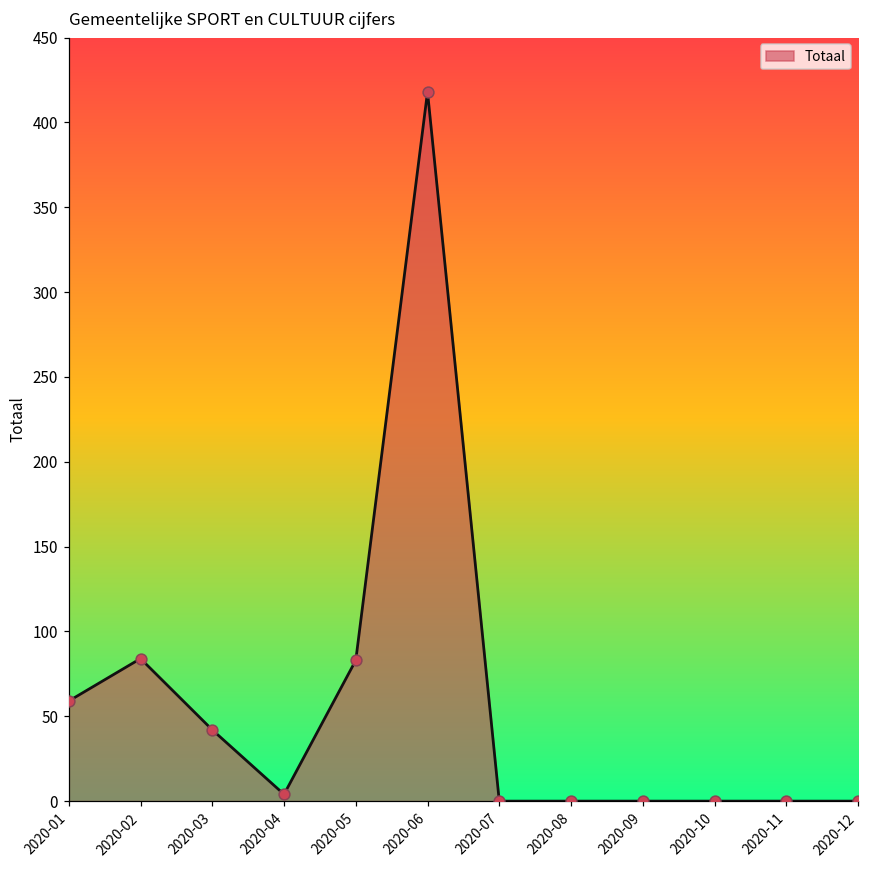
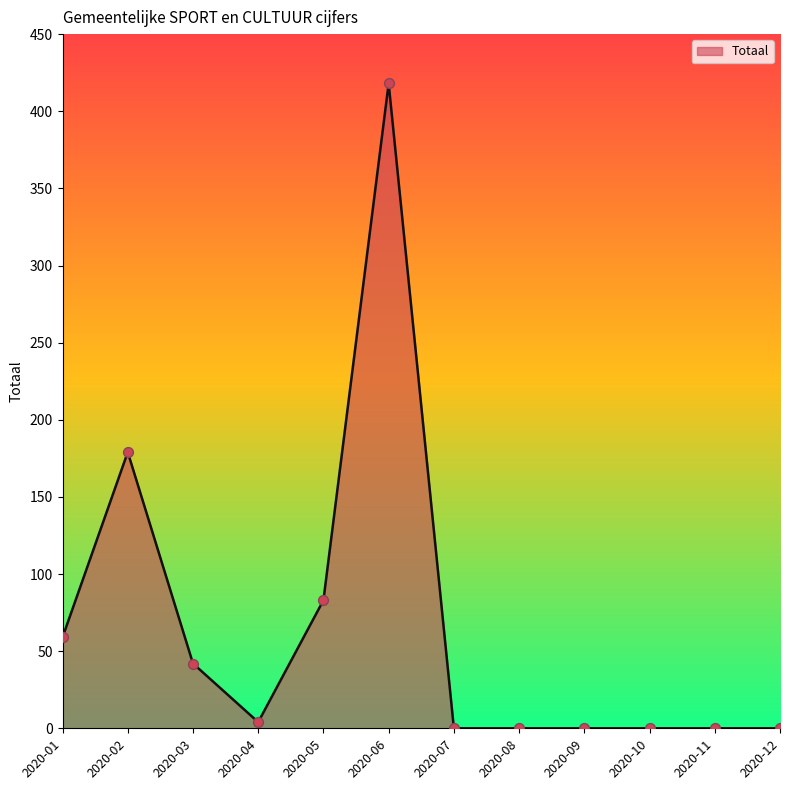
2020-02: 84 -> 179
